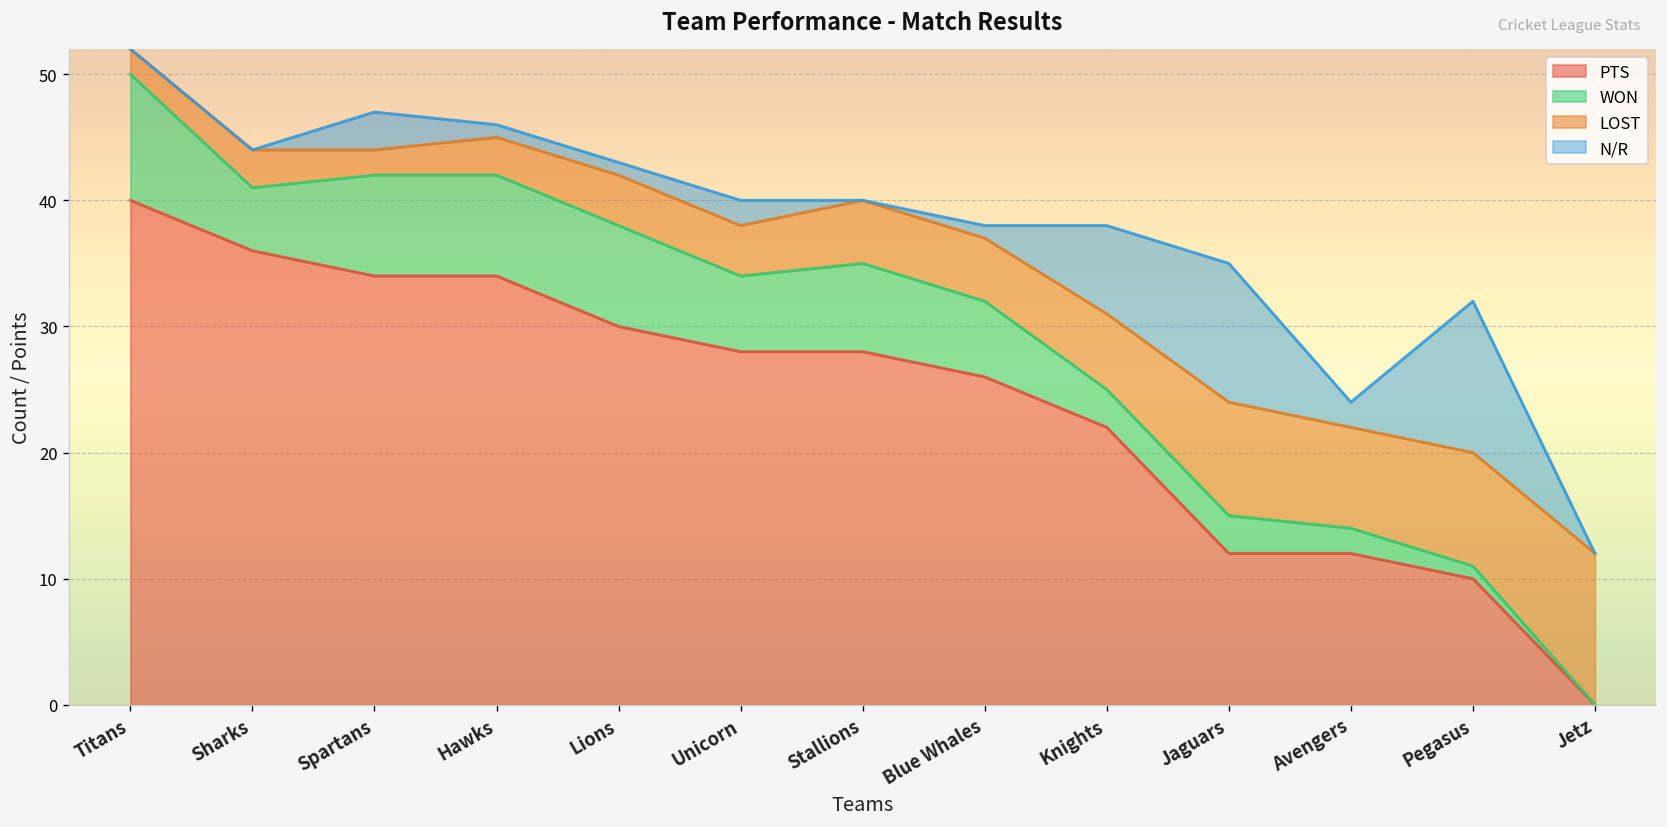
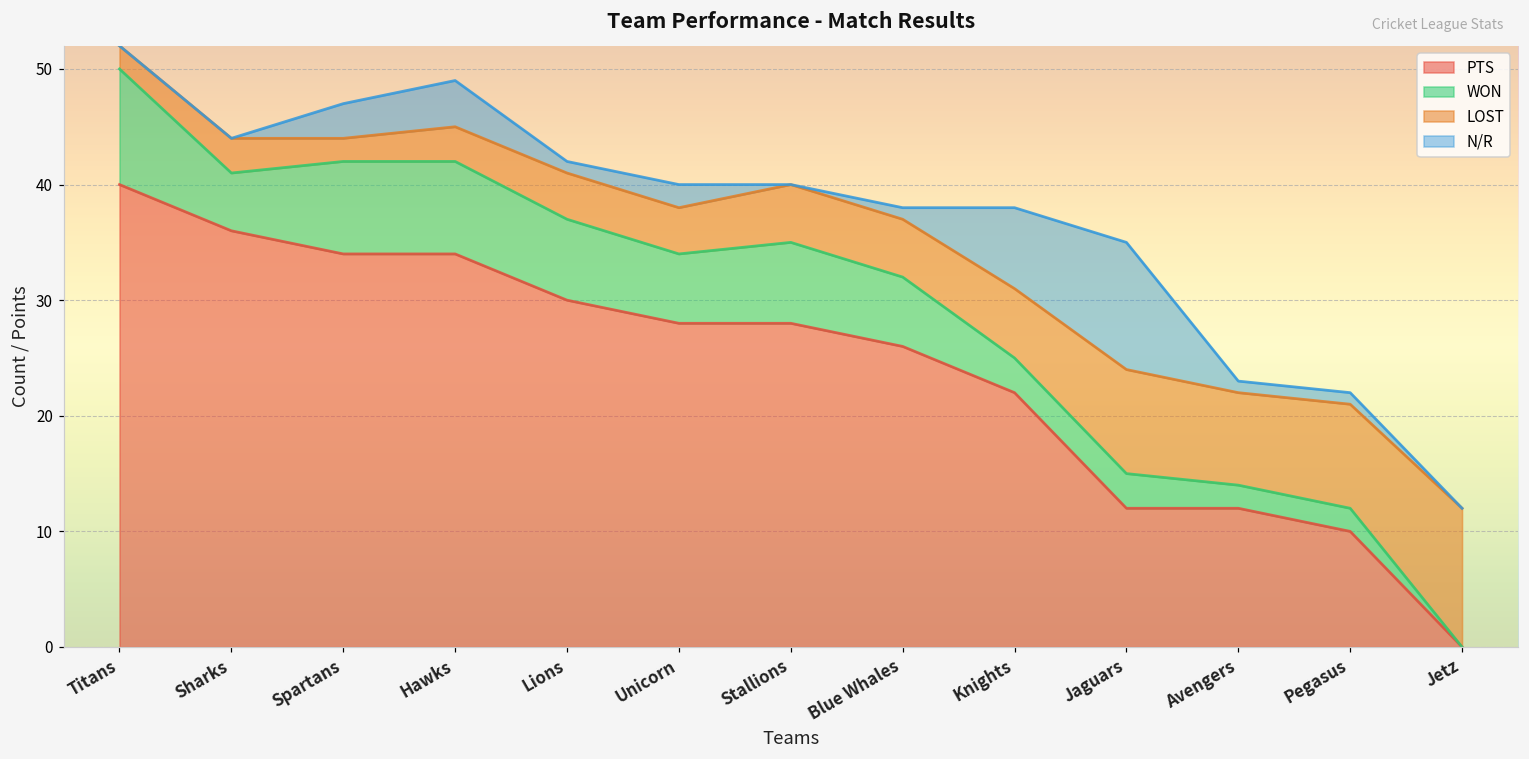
N/R, Hawks: 1 -> 4
WON, Lions: 8 -> 7
N/R, Avengers: 2 -> 1
WON, Pegasus: 1 -> 2
N/R, Pegasus: 12 -> 1
